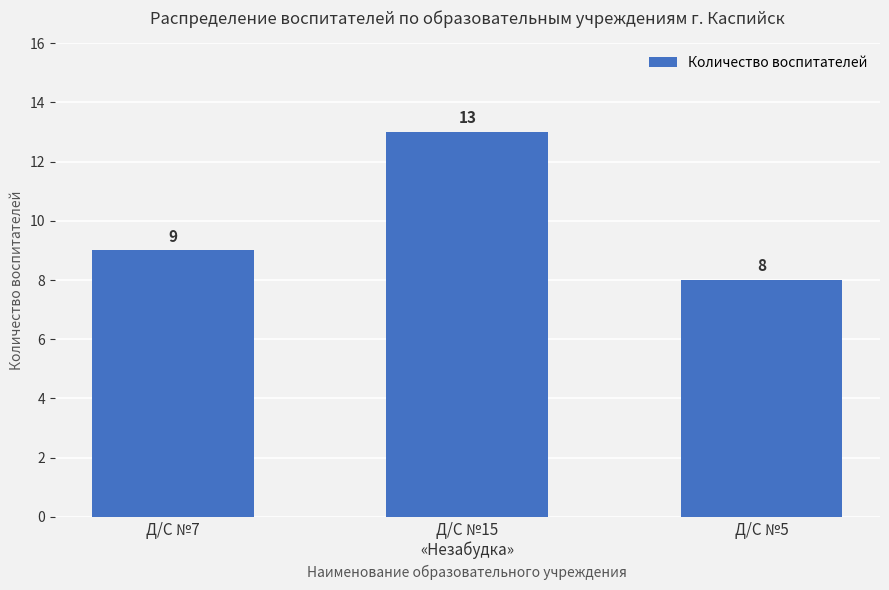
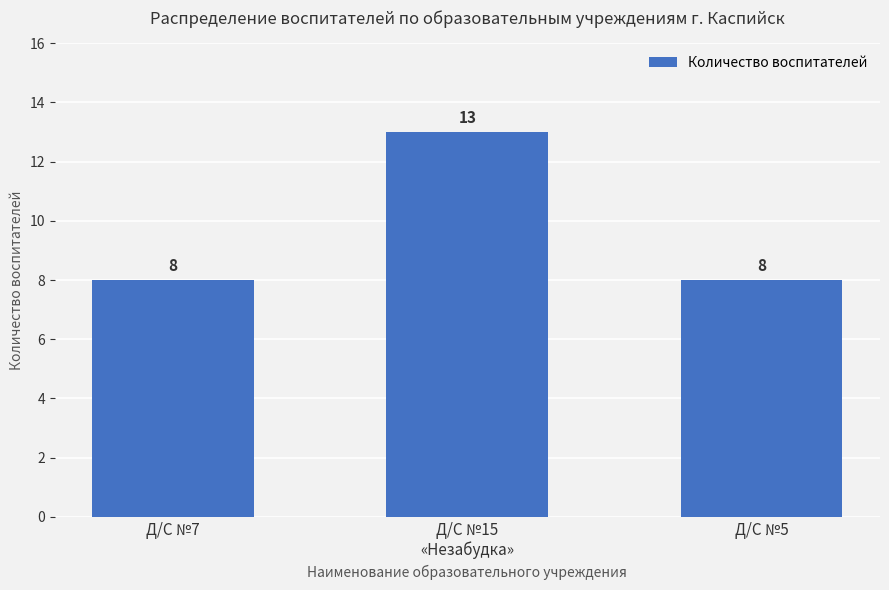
Д/С №7: 9 -> 8
